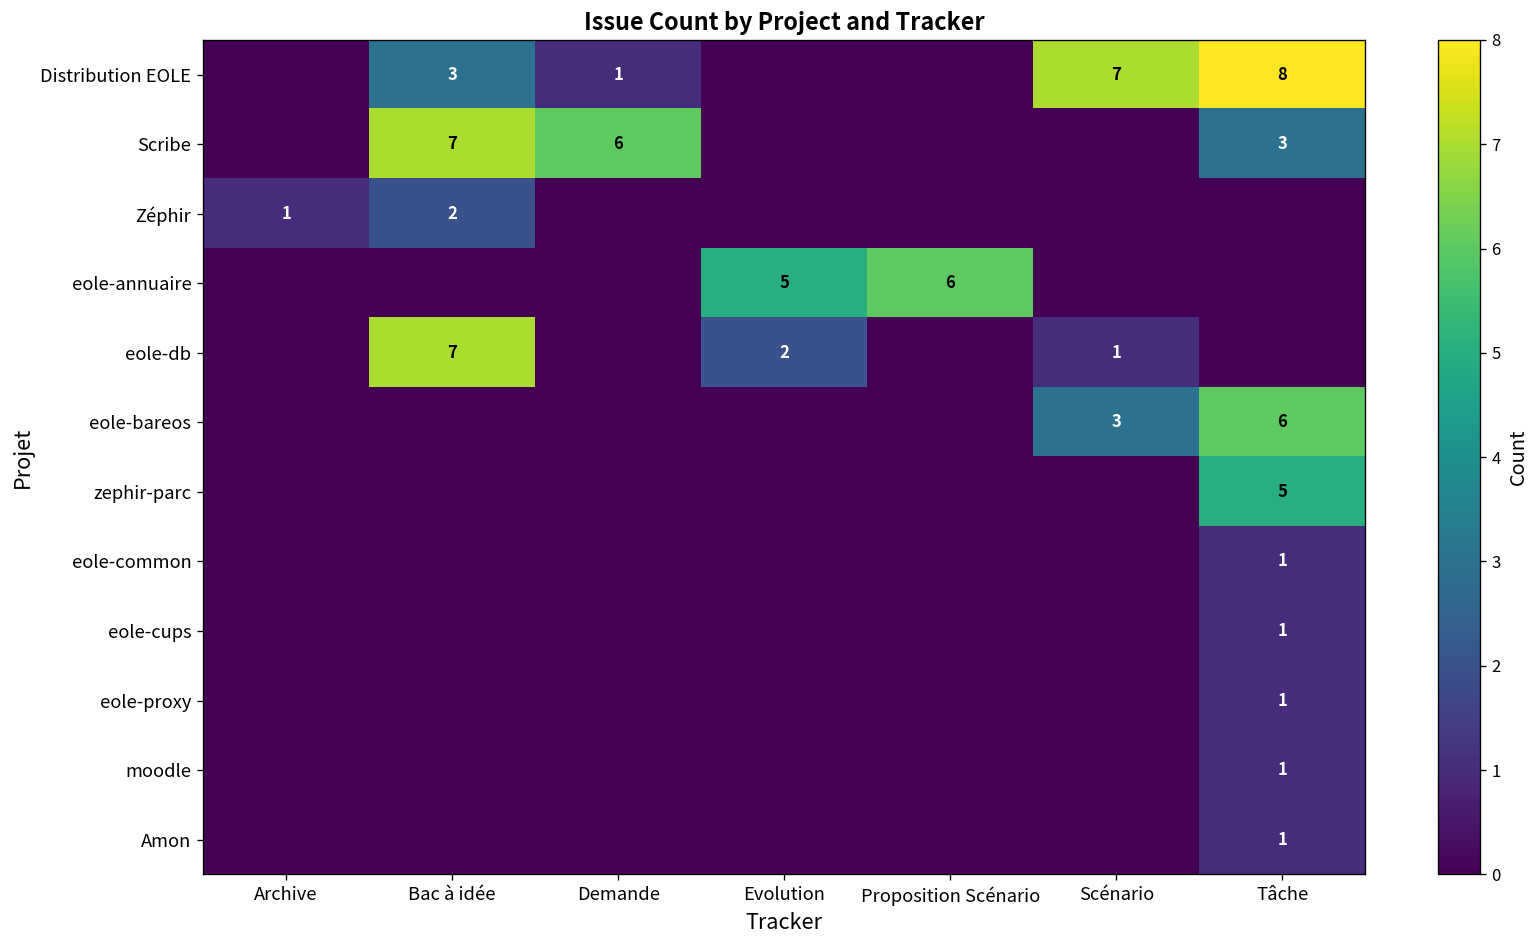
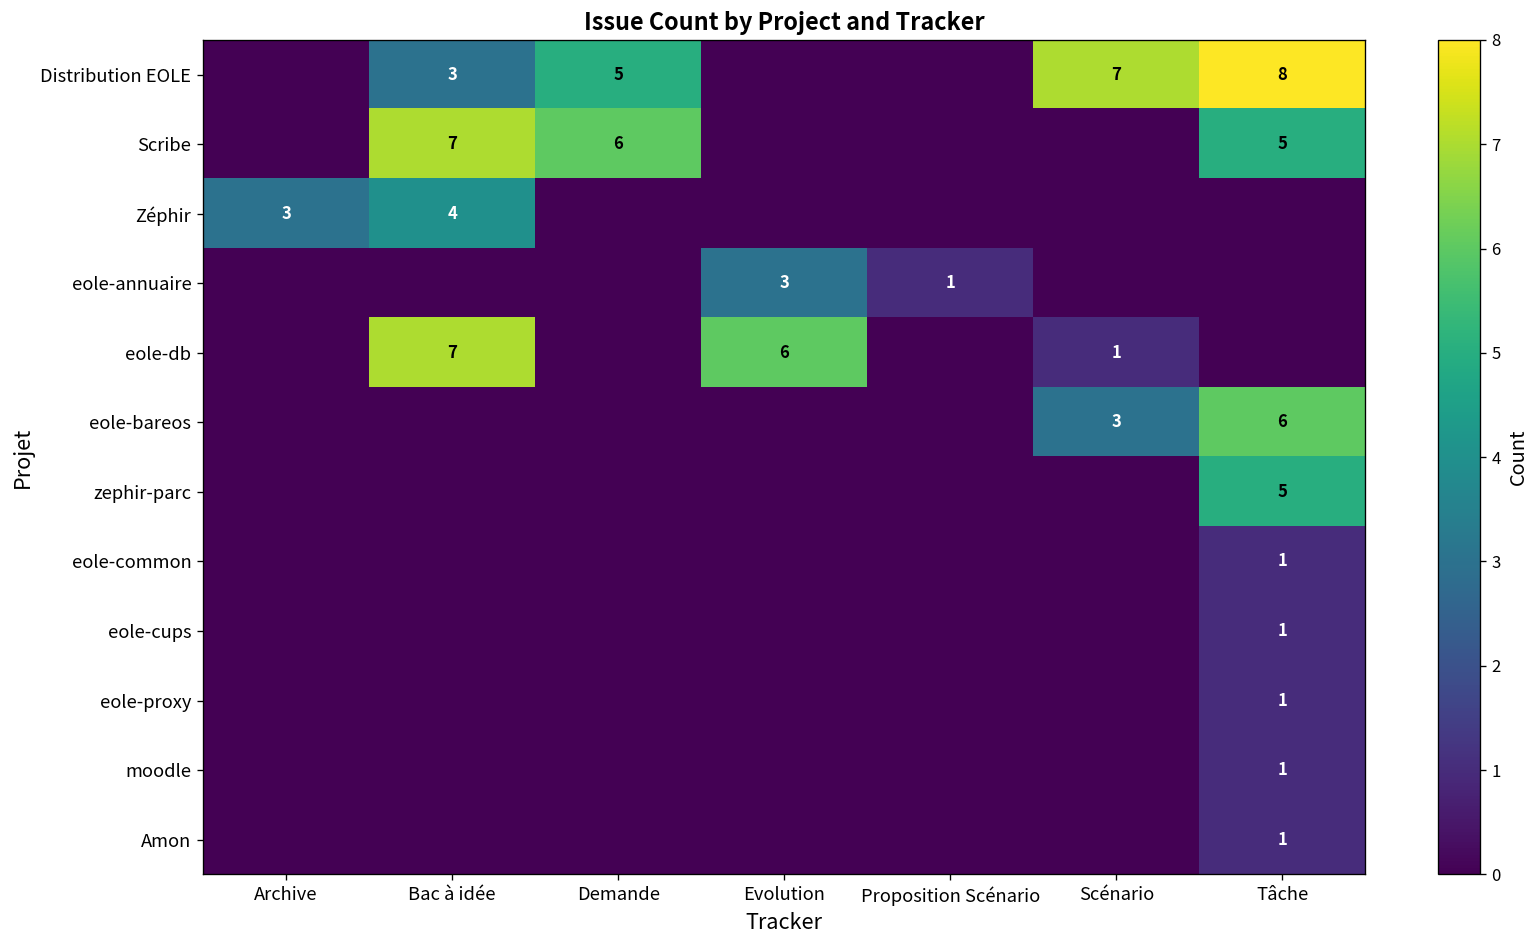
Distribution EOLE, Demande: 1 -> 5
Scribe, Tâche: 3 -> 5
Zéphir, Archive: 1 -> 3
Zéphir, Bac à idée: 2 -> 4
eole-annuaire, Evolution: 5 -> 3
eole-annuaire, Proposition Scénario: 6 -> 1
eole-db, Evolution: 2 -> 6
